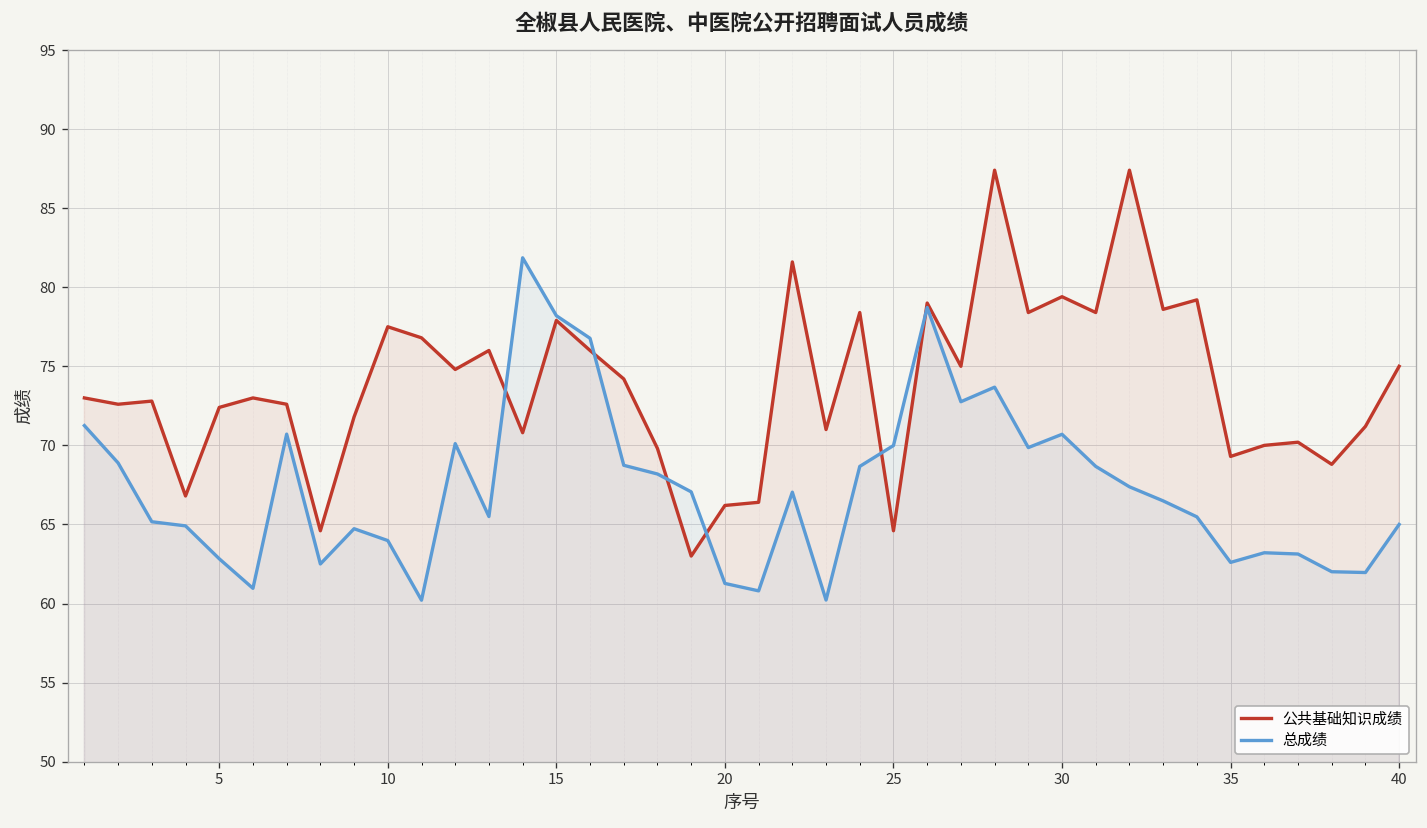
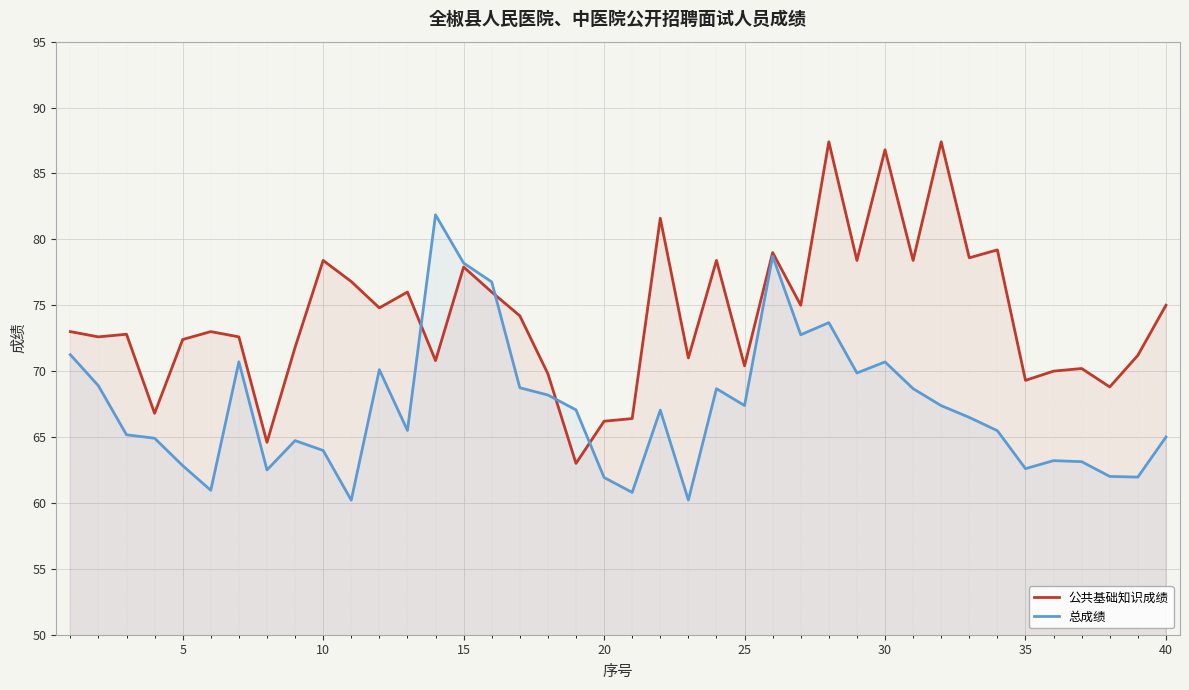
公共基础知识成绩, 10: 77.5 -> 78.4
总成绩, 20: 61.3 -> 61.9
公共基础知识成绩, 25: 64.6 -> 70.4
总成绩, 25: 70.0 -> 67.4
公共基础知识成绩, 30: 79.4 -> 86.8
